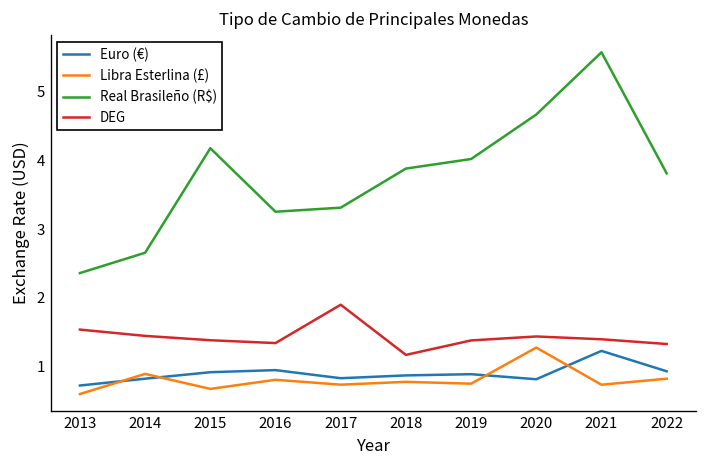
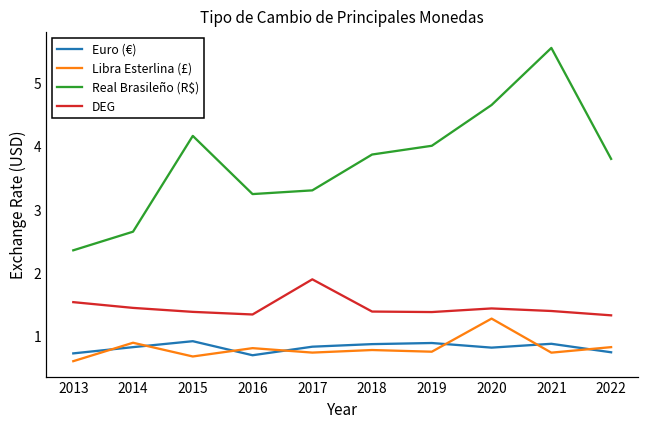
Euro (€), 2016: 1.0 -> 0.7
DEG, 2018: 1.2 -> 1.4
Euro (€), 2021: 1.2 -> 0.9
Euro (€), 2022: 0.9 -> 0.7
